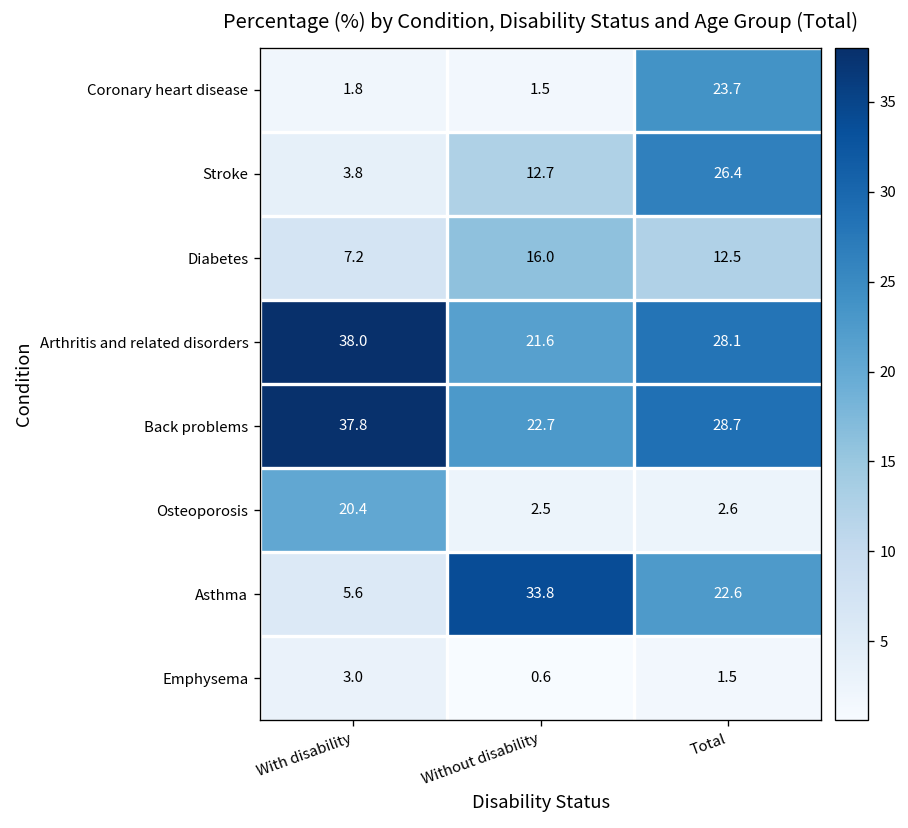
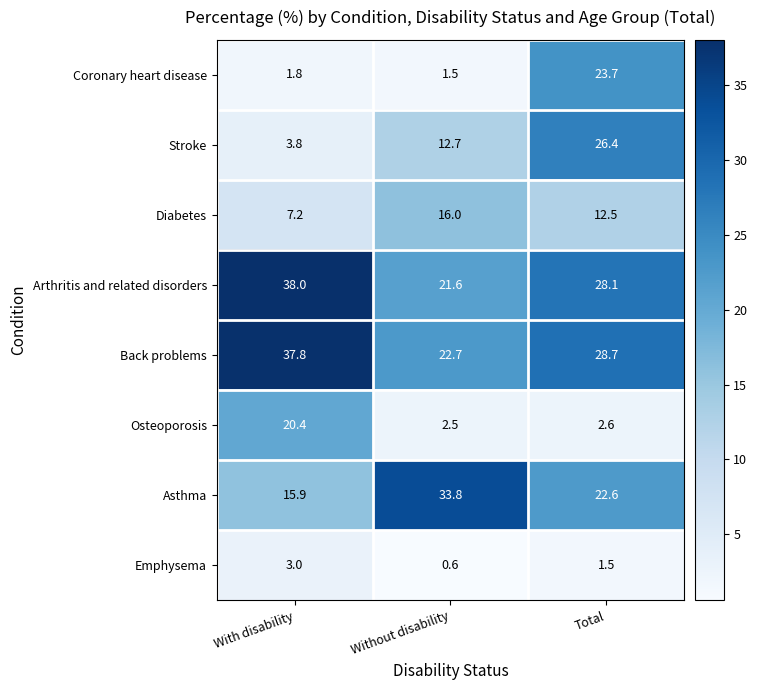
Asthma, With disability: 5.6 -> 15.9
